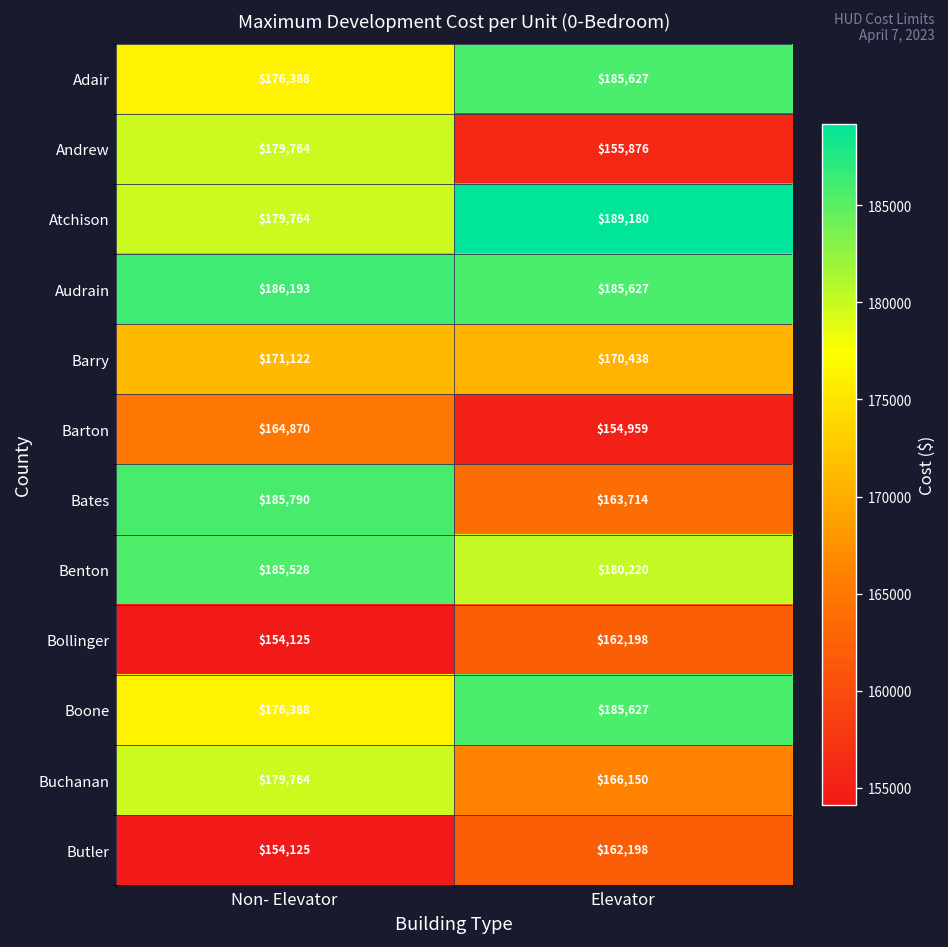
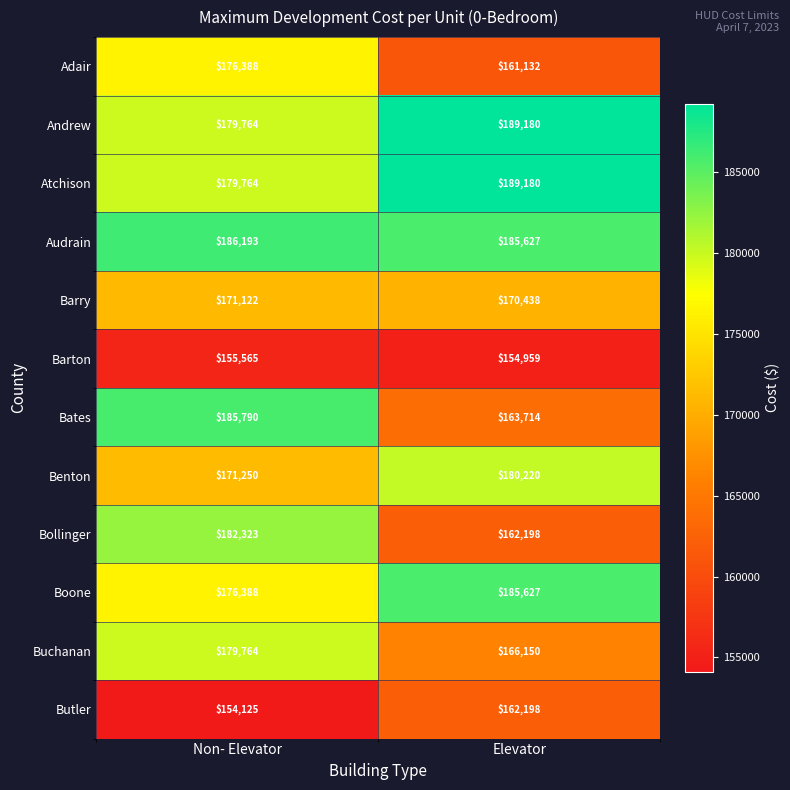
Adair, Elevator: $185,627 -> $161,132
Andrew, Elevator: $155,876 -> $189,180
Barton, Non- Elevator: $164,870 -> $155,565
Benton, Non- Elevator: $185,528 -> $171,250
Bollinger, Non- Elevator: $154,125 -> $182,323
